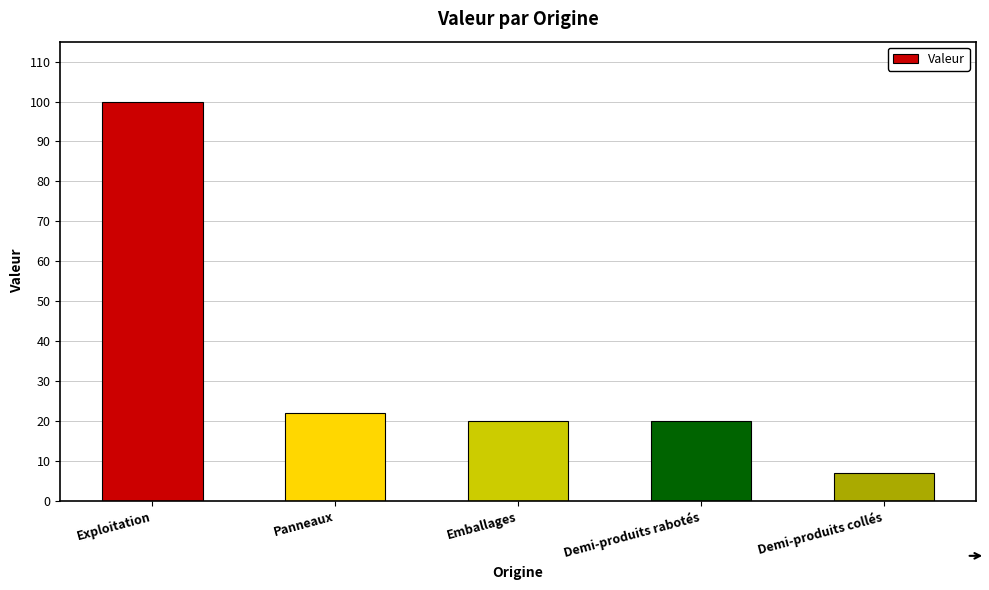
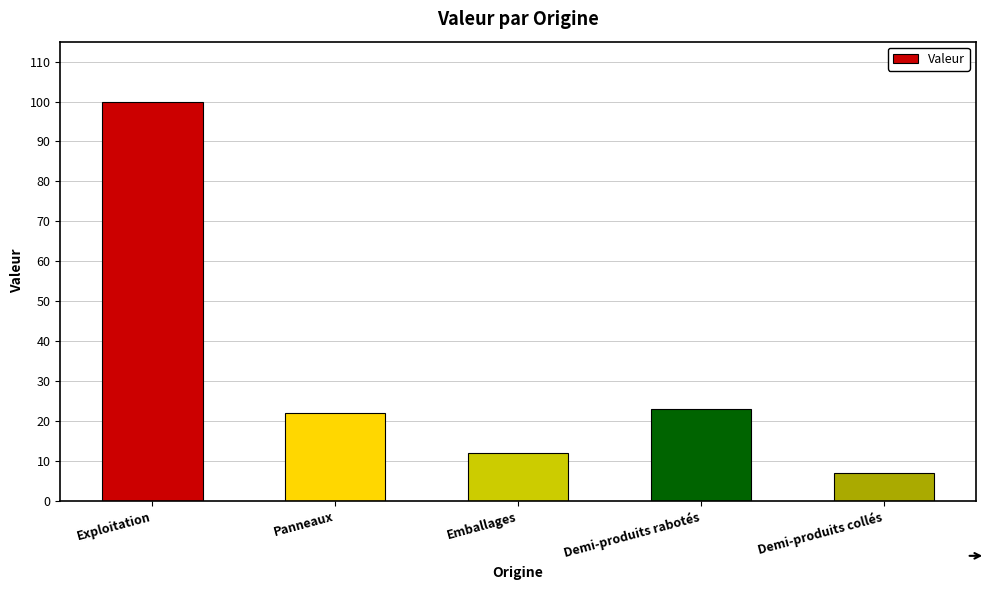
Emballages: 20 -> 12
Demi-produits rabotés: 20 -> 23
